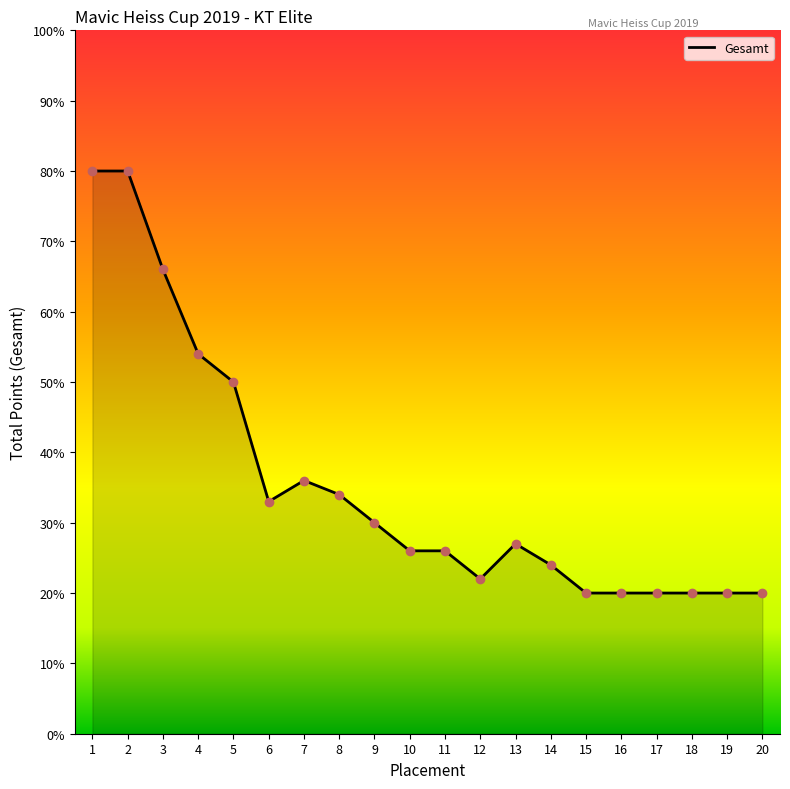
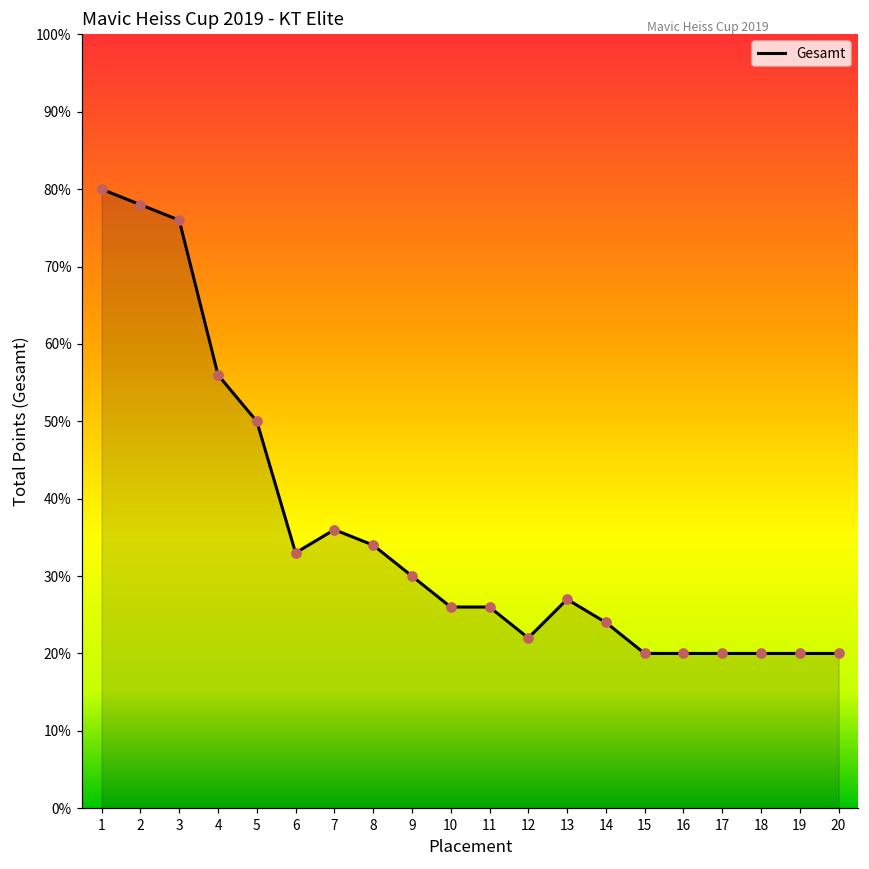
2: 80% -> 78%
3: 66% -> 76%
4: 54% -> 56%
